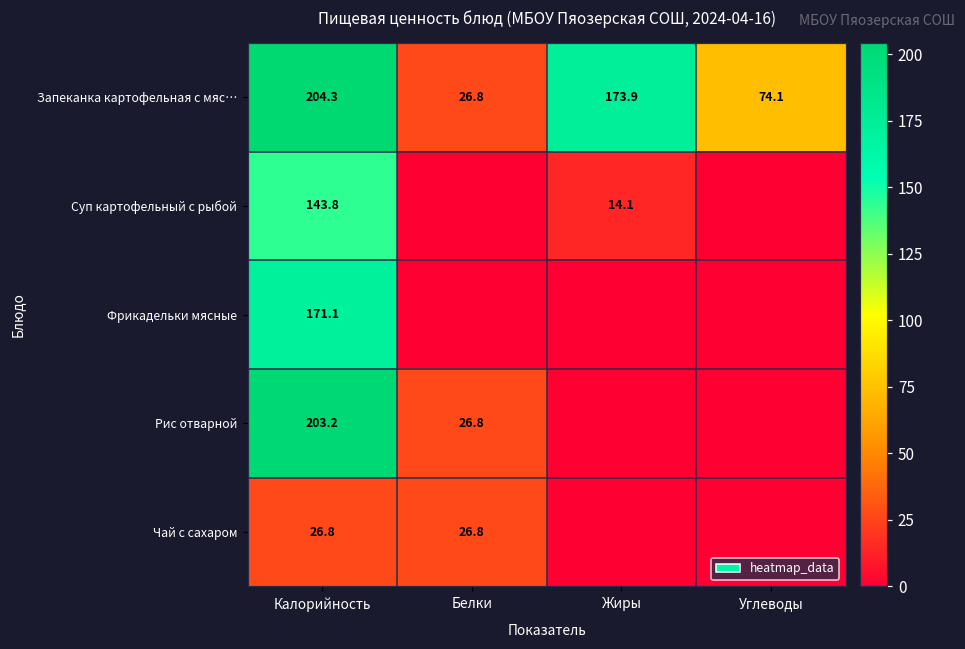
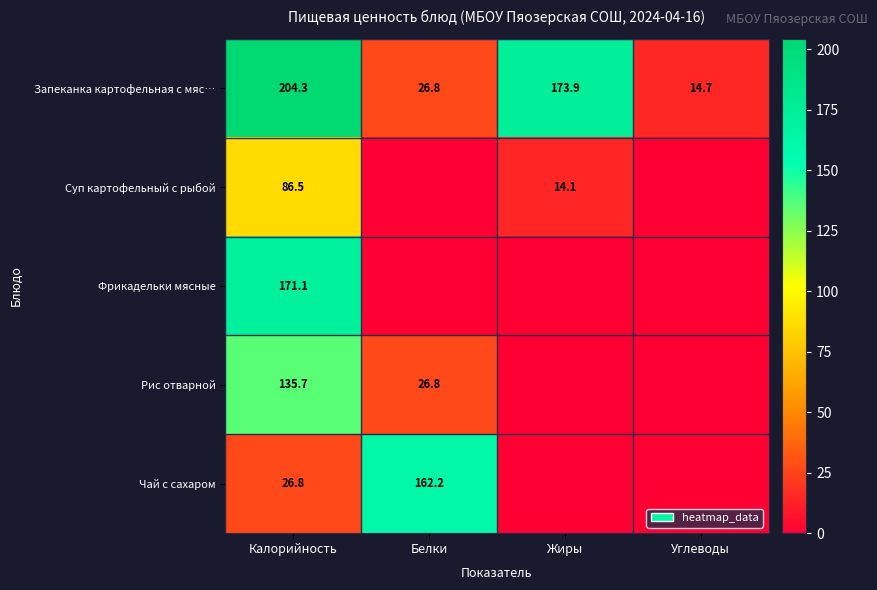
Запеканка картофельная с мяс…, Углеводы: 74.1 -> 14.7
Суп картофельный с рыбой, Калорийность: 143.8 -> 86.5
Рис отварной, Калорийность: 203.2 -> 135.7
Чай с сахаром, Белки: 26.8 -> 162.2
